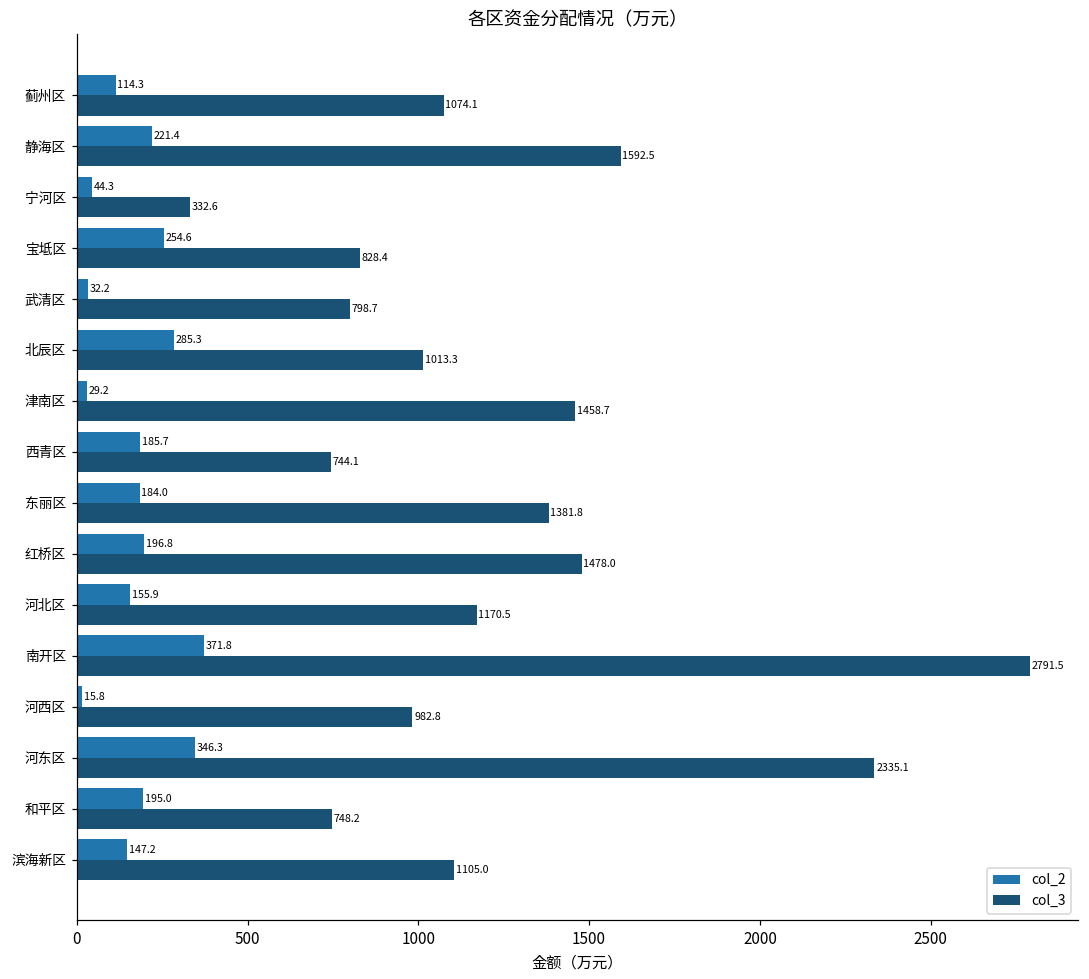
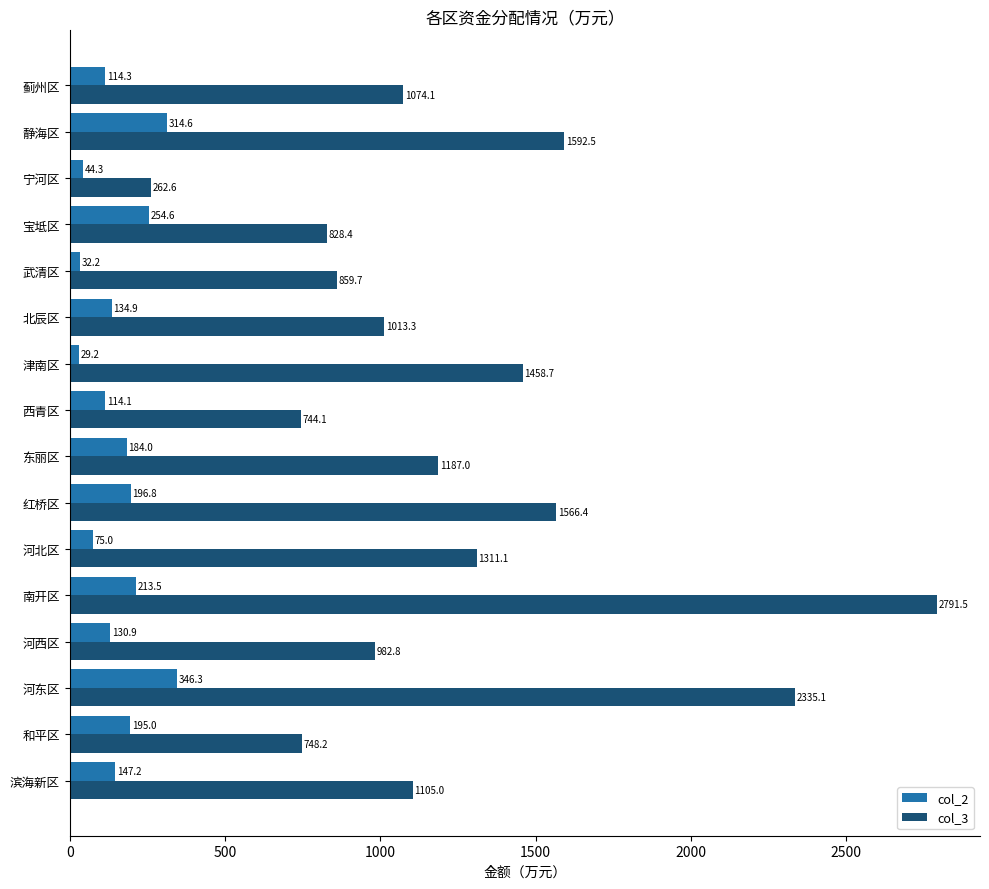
col_2, 静海区: 221.4 -> 314.6
col_3, 宁河区: 332.6 -> 262.6
col_3, 武清区: 798.7 -> 859.7
col_2, 北辰区: 285.3 -> 134.9
col_2, 西青区: 185.7 -> 114.1
col_3, 东丽区: 1381.8 -> 1187.0
col_3, 红桥区: 1478.0 -> 1566.4
col_2, 河北区: 155.9 -> 75.0
col_3, 河北区: 1170.5 -> 1311.1
col_2, 南开区: 371.8 -> 213.5
col_2, 河西区: 15.8 -> 130.9
